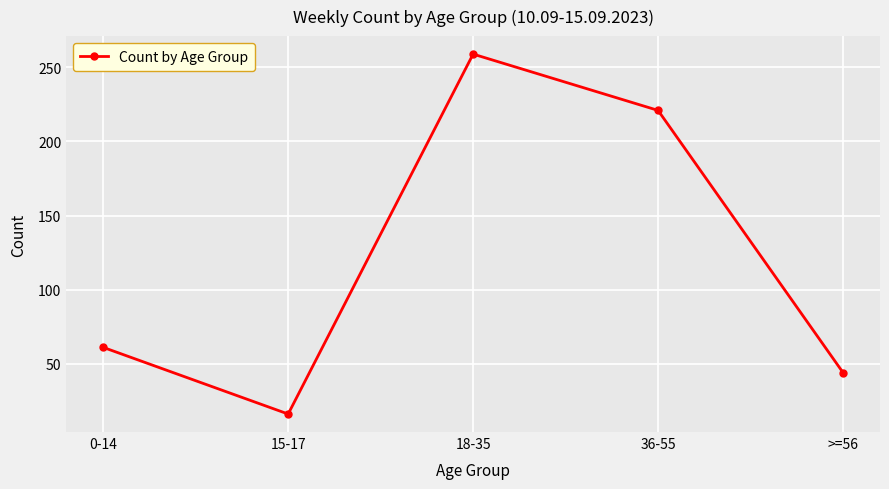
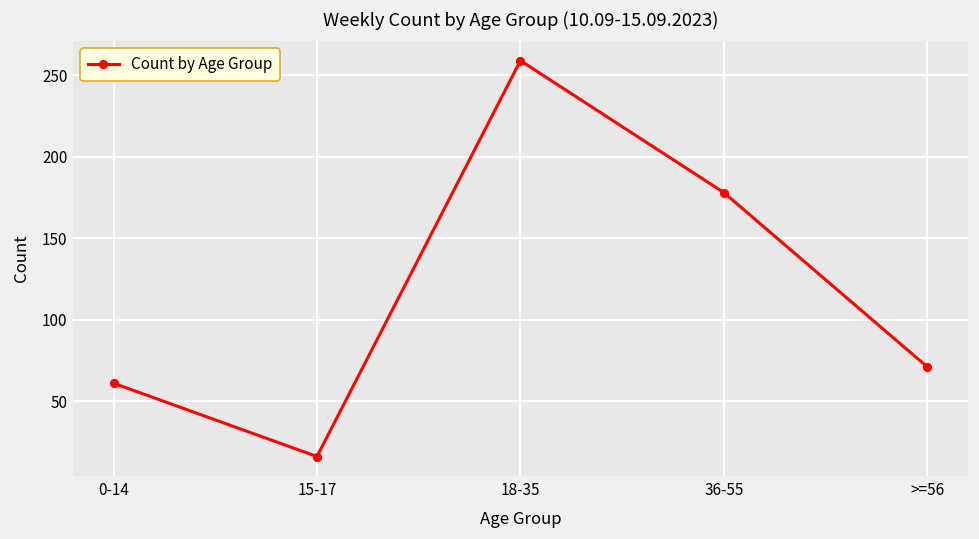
36-55: 221 -> 178
>=56: 44 -> 71
